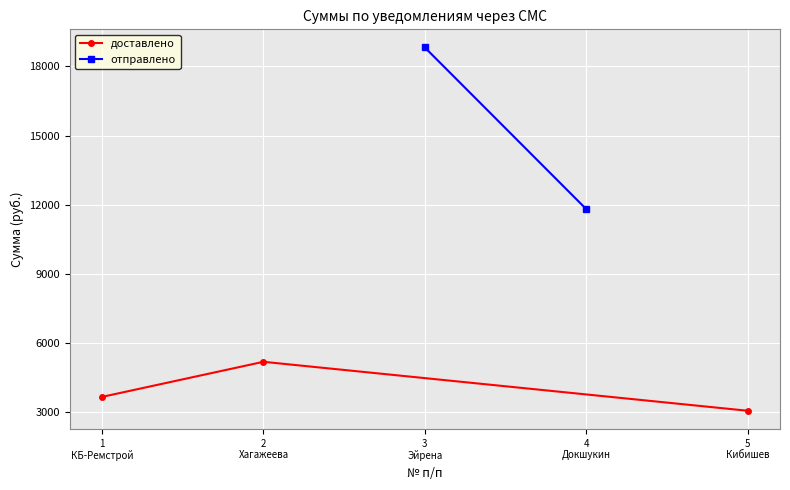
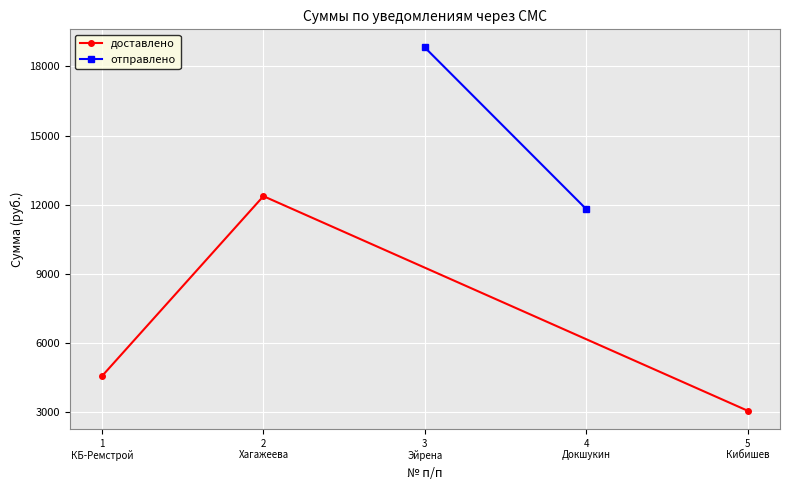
доставлено, 1 КБ-Ремстрой: 3700 -> 4600
доставлено, 2 Хагажеева: 5200 -> 12400
